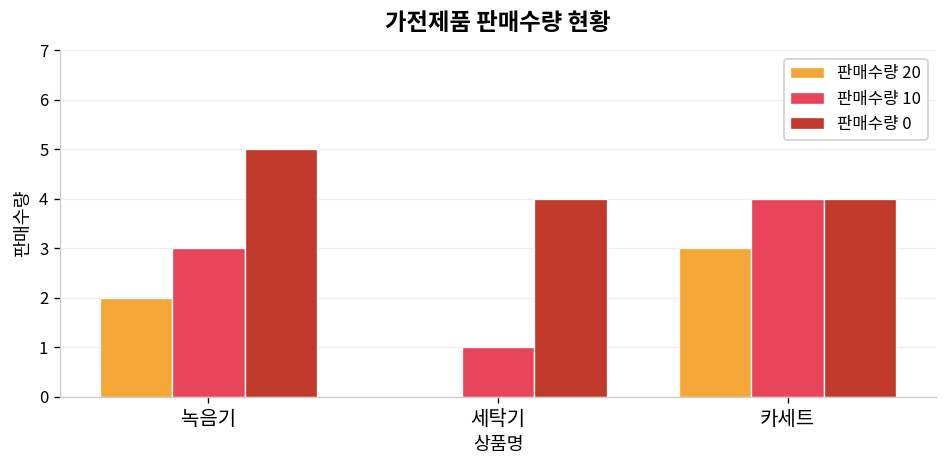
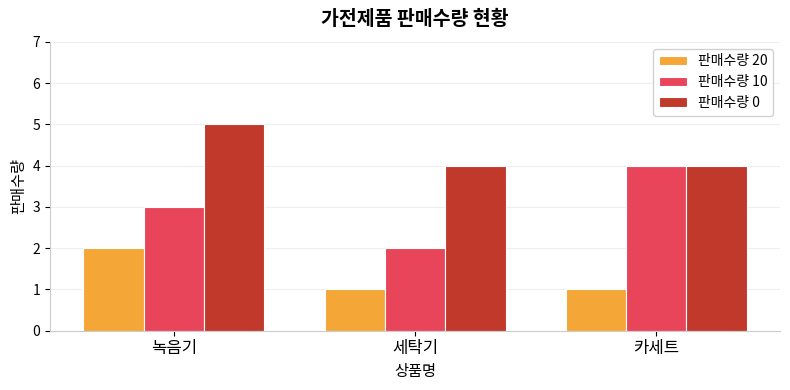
판매수량 20, 세탁기: 0 -> 1
판매수량 10, 세탁기: 1 -> 2
판매수량 20, 카세트: 3 -> 1
